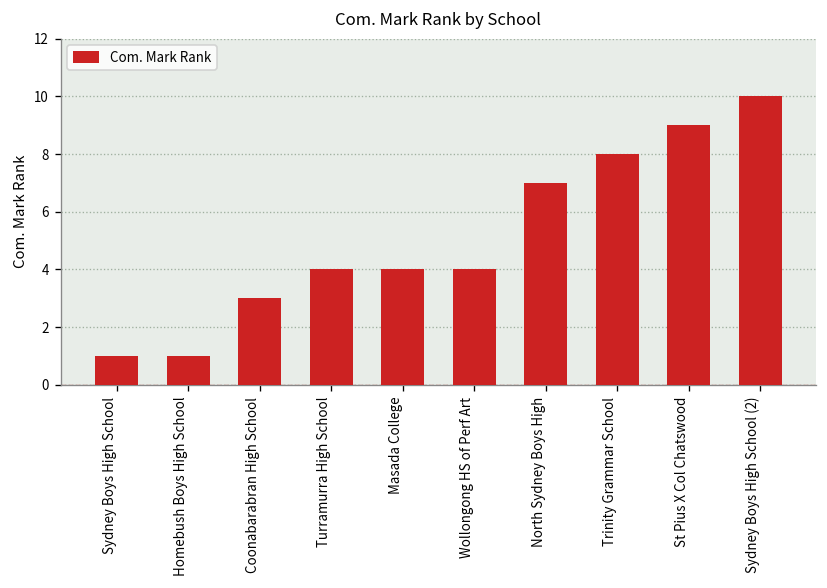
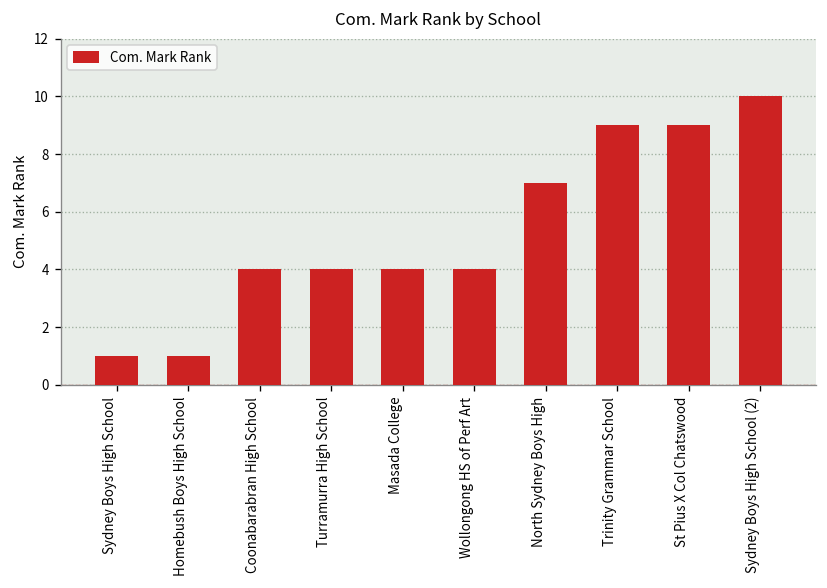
Coonabarabran High School: 3 -> 4
Trinity Grammar School: 8 -> 9
